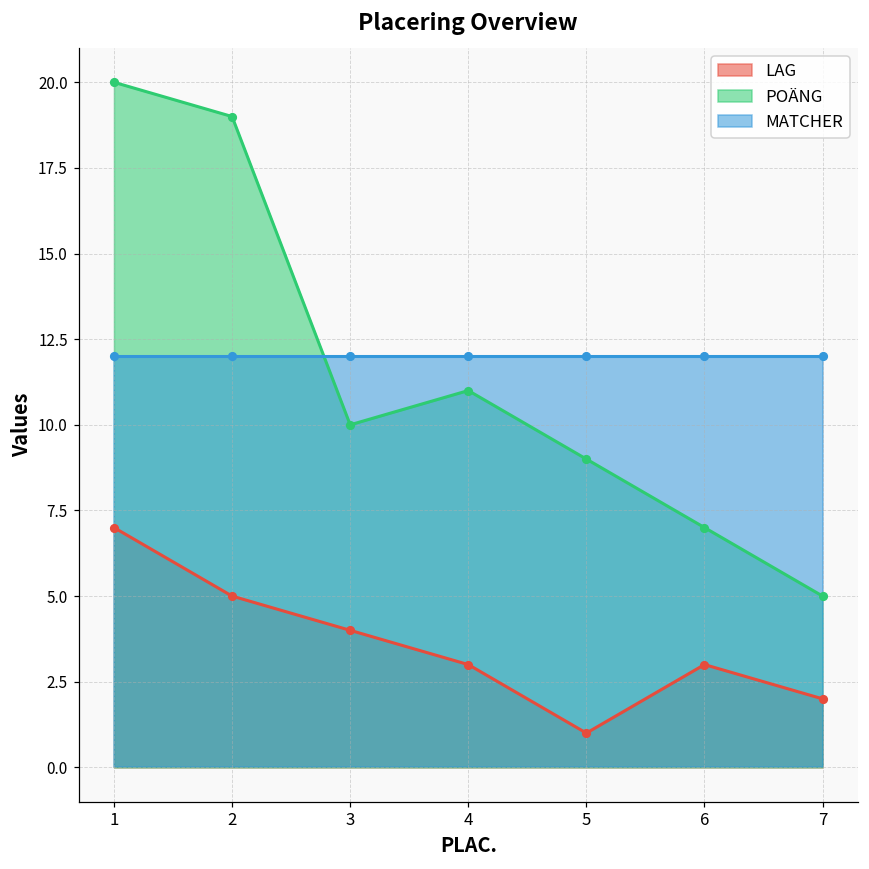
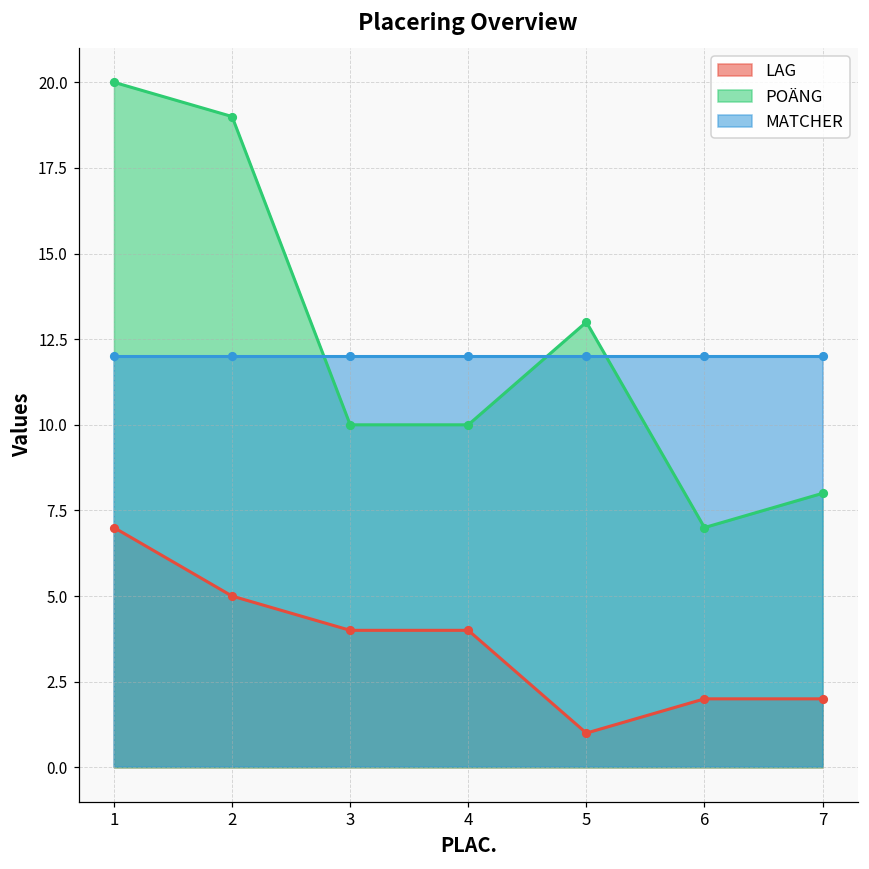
LAG, 4: 3 -> 4
POÄNG, 4: 11 -> 10
POÄNG, 5: 9 -> 13
LAG, 6: 3 -> 2
POÄNG, 7: 5 -> 8
